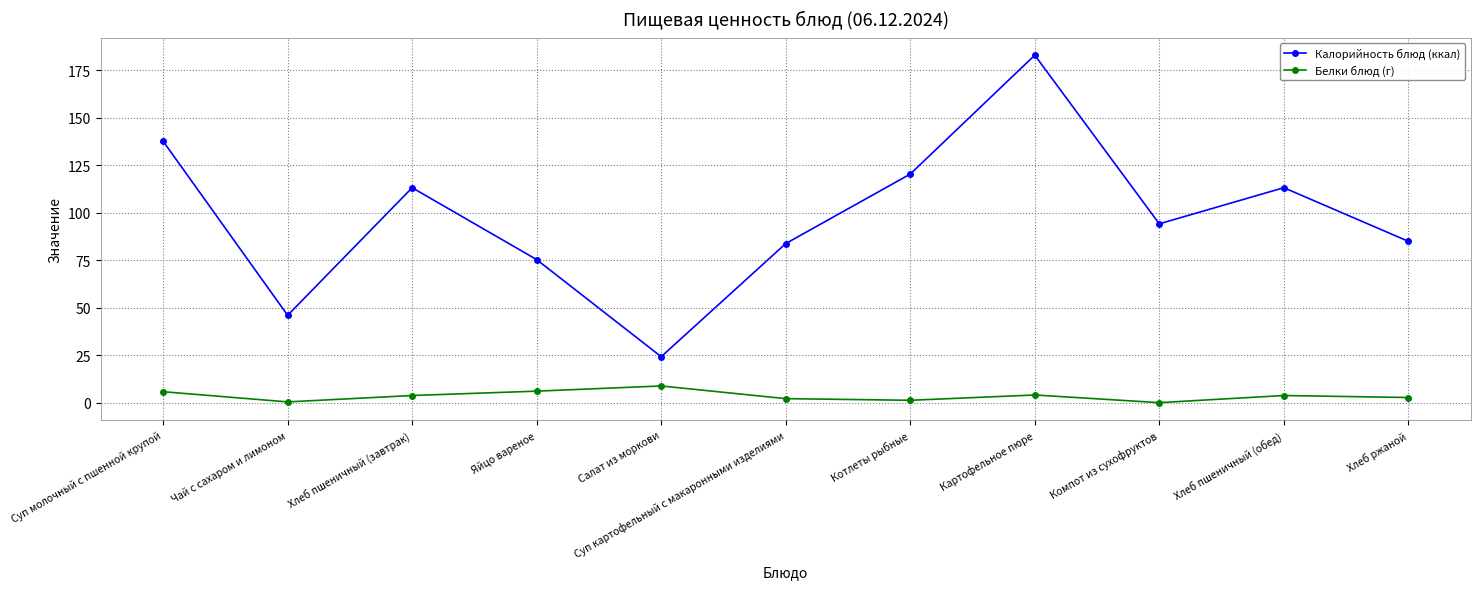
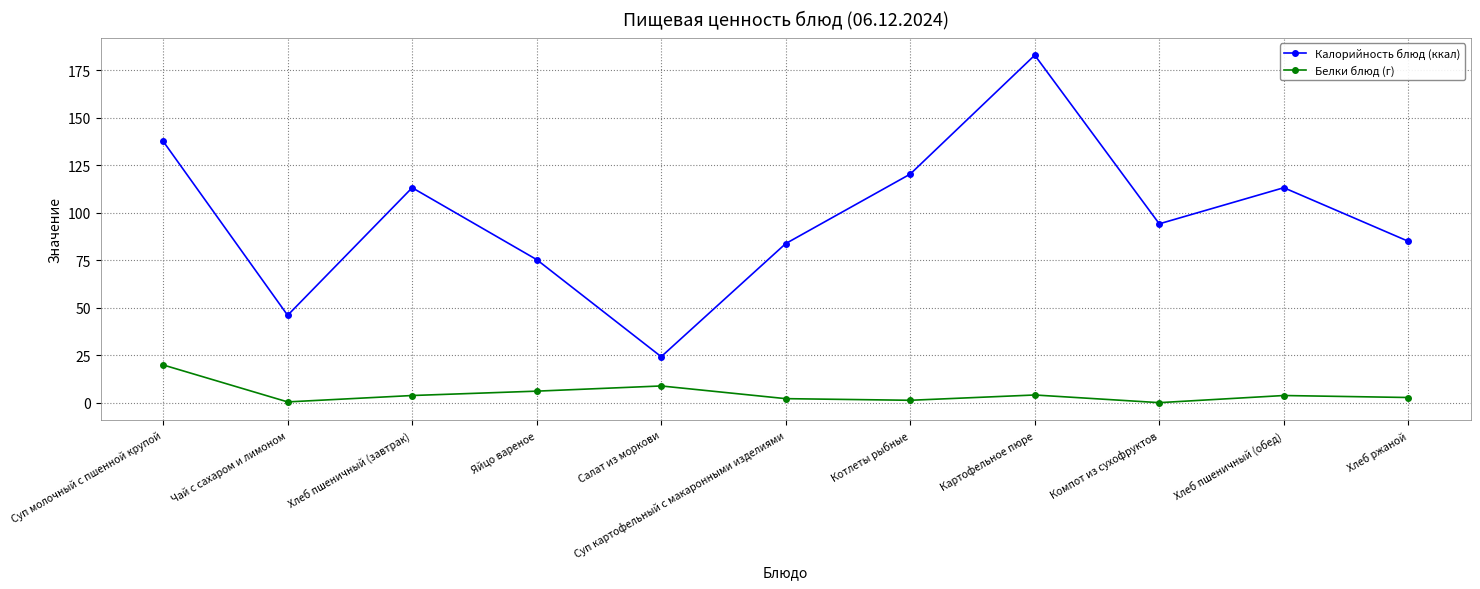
Белки блюд (г), Суп молочный с пшенной крупой: 6 -> 20
